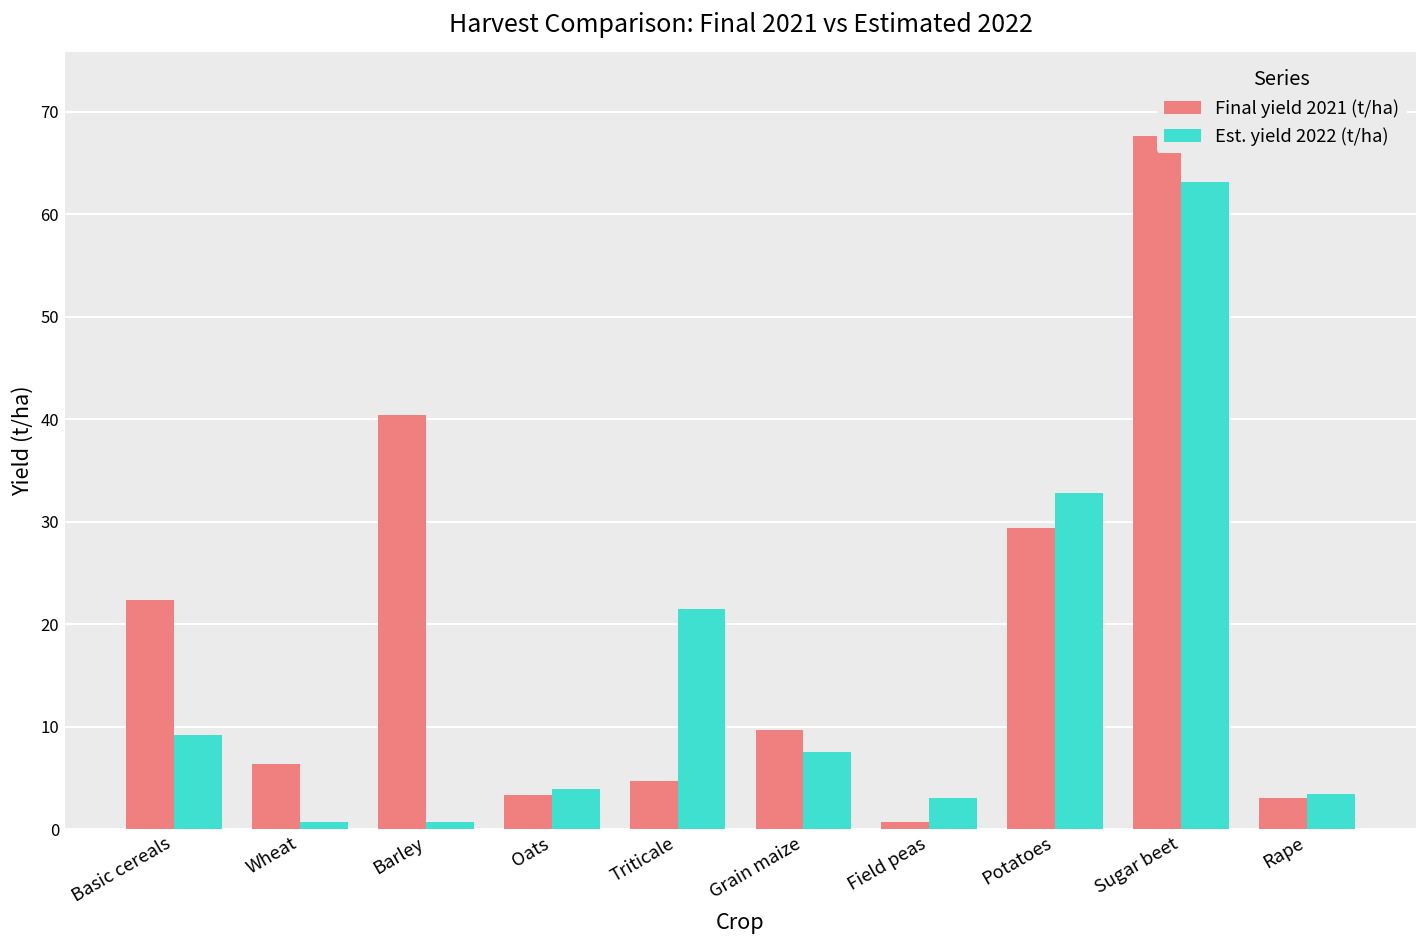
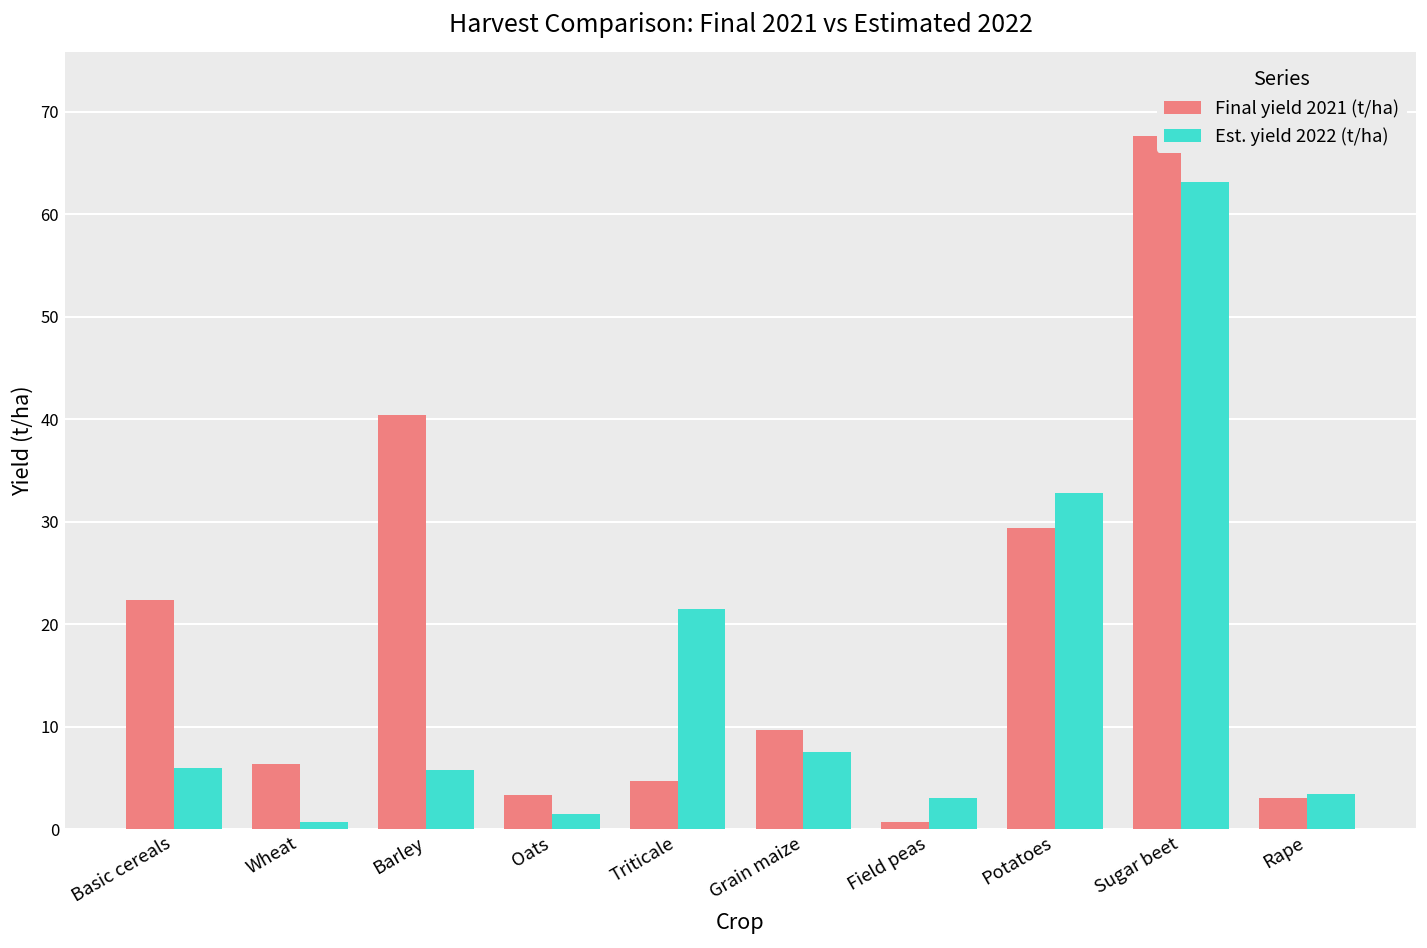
Est. yield 2022 (t/ha), Basic cereals: 9 -> 6
Est. yield 2022 (t/ha), Barley: 1 -> 6
Est. yield 2022 (t/ha), Oats: 4 -> 1
